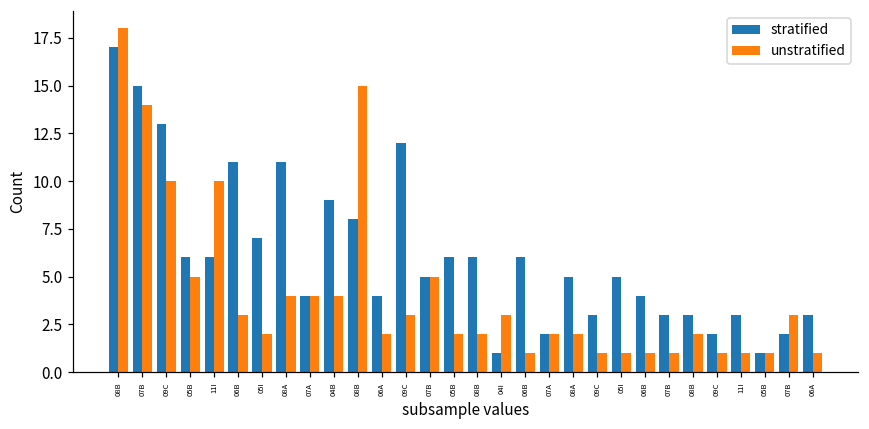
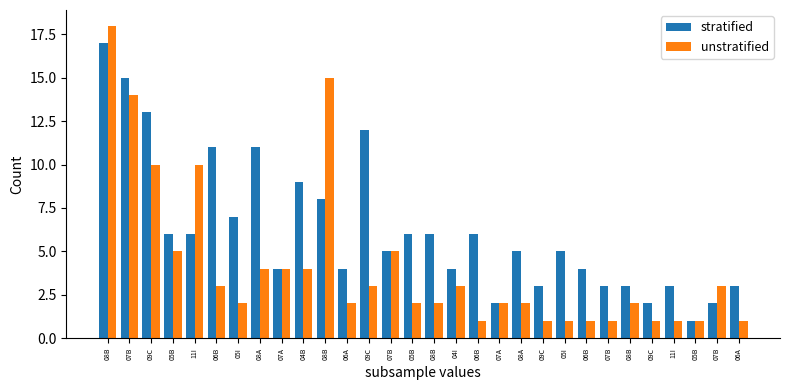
stratified, 04I: 1 -> 4
